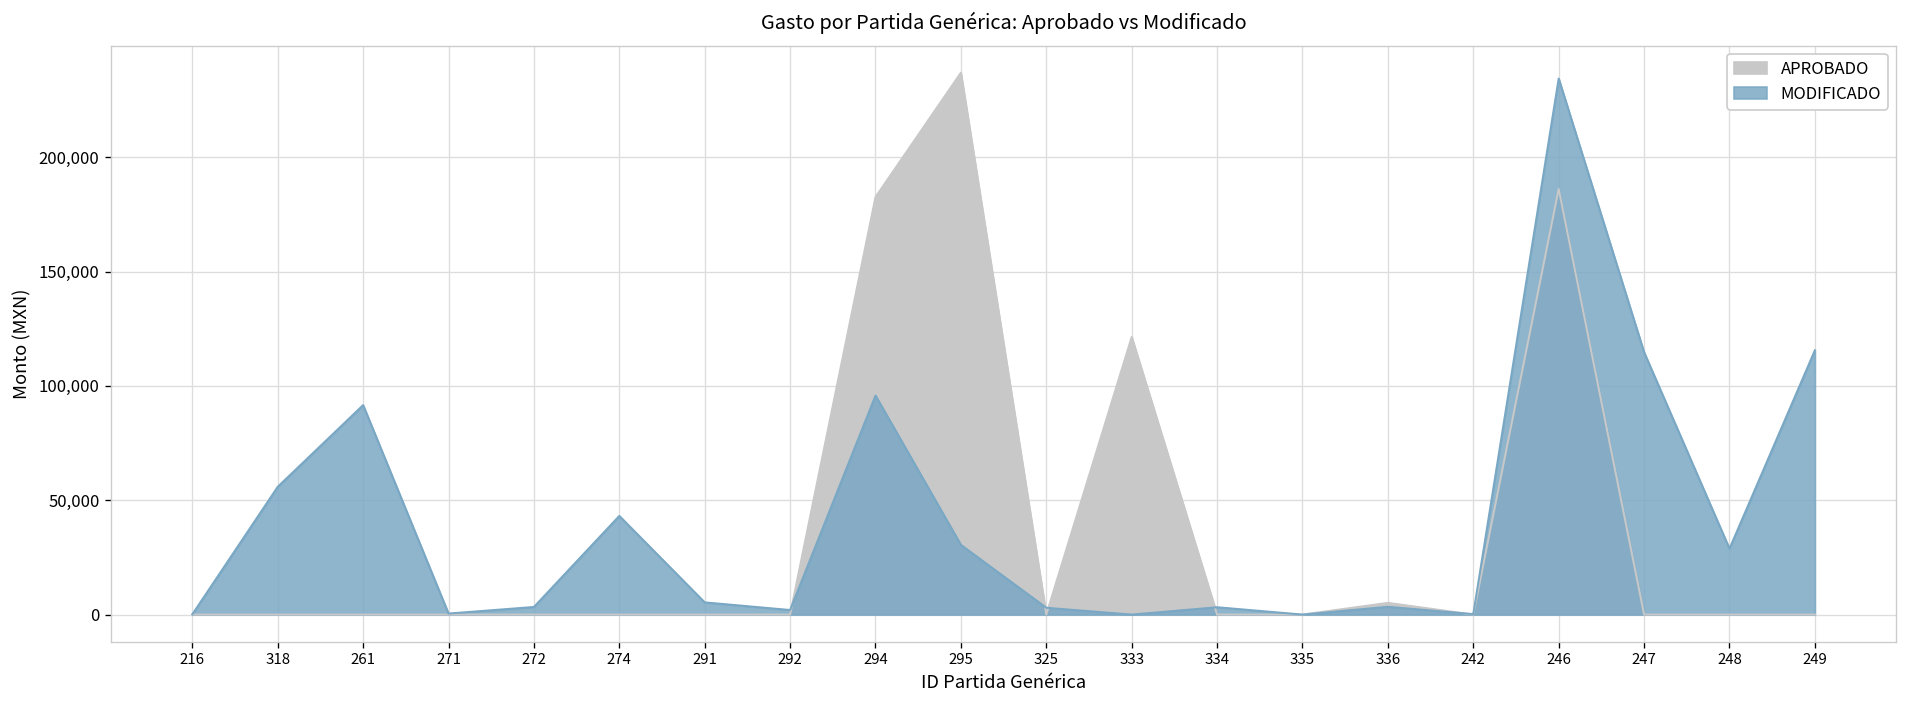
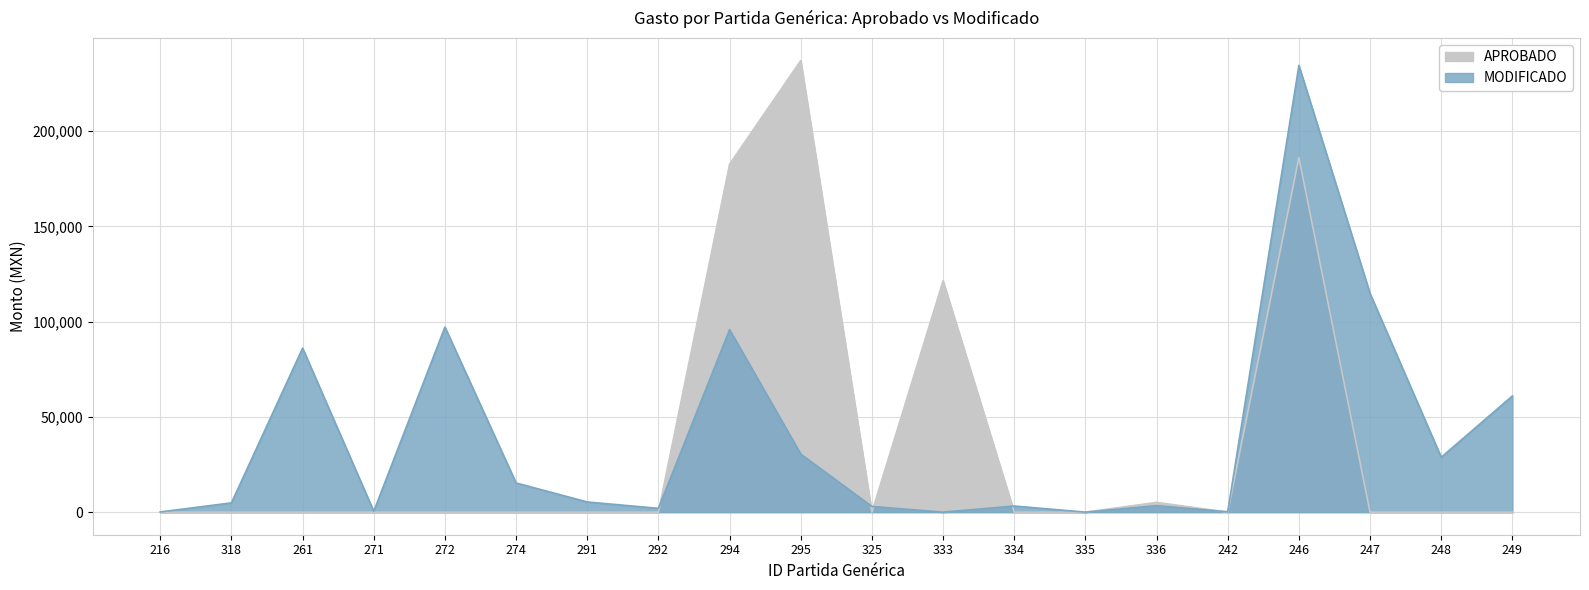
MODIFICADO, 318: 56,000 -> 5,000
MODIFICADO, 261: 92,000 -> 86,000
MODIFICADO, 272: 3,000 -> 97,000
MODIFICADO, 274: 43,000 -> 15,000
MODIFICADO, 249: 116,000 -> 61,000
